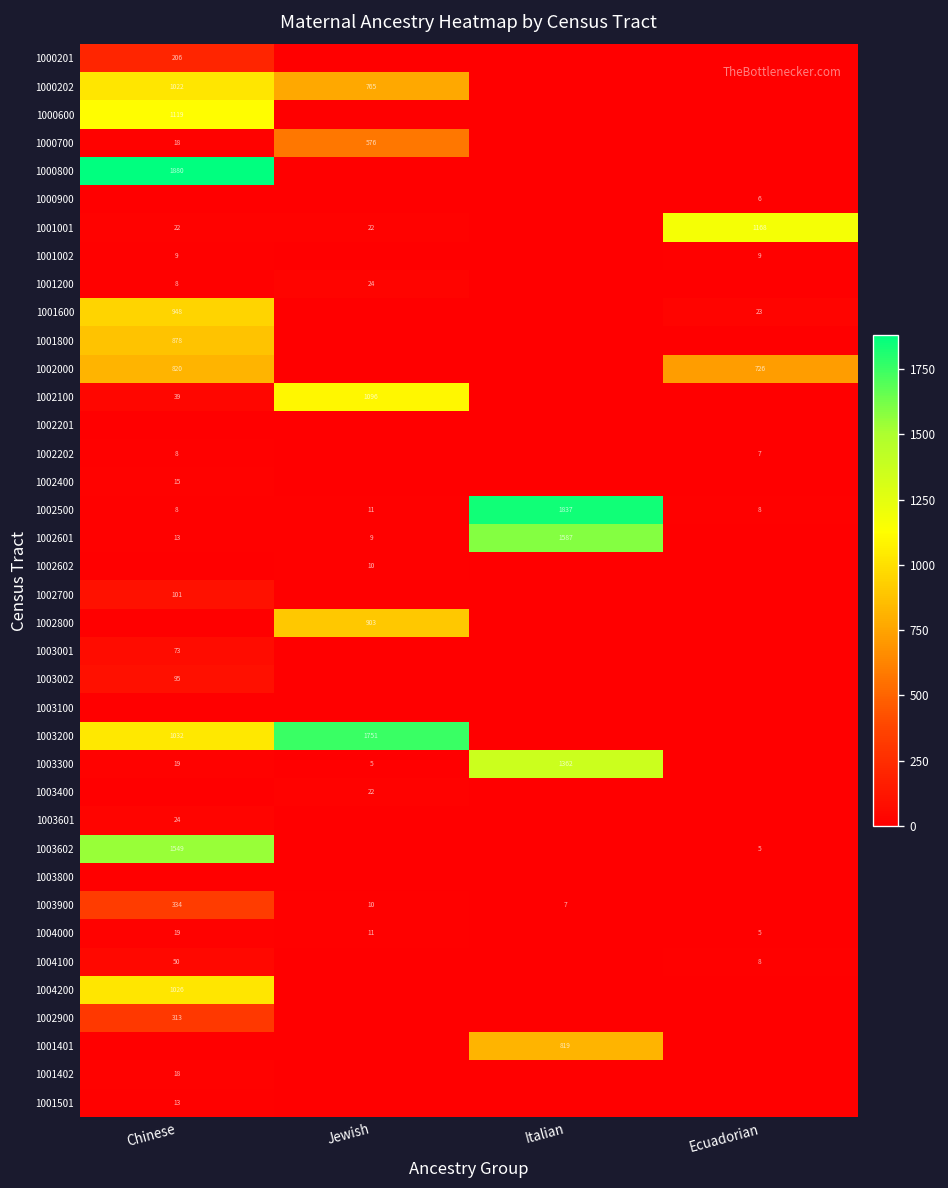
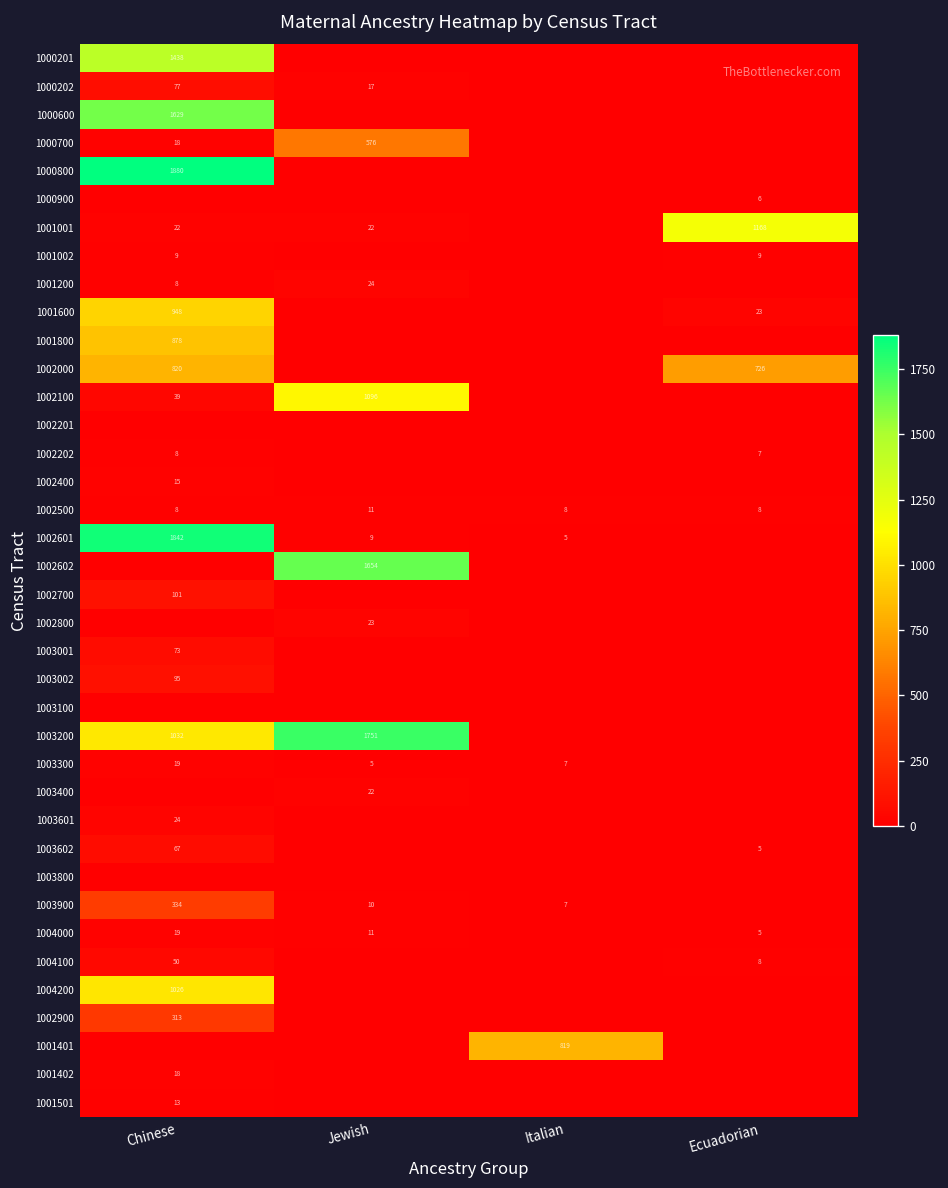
1000201, Chinese: 206 -> 1438
1000202, Chinese: 1022 -> 77
1000202, Jewish: 765 -> 17
1000600, Chinese: 1119 -> 1629
1002500, Italian: 1837 -> 8
1002601, Chinese: 13 -> 1842
1002601, Italian: 1587 -> 5
1002602, Jewish: 10 -> 1654
1002800, Jewish: 903 -> 23
1003300, Italian: 1362 -> 7
1003602, Chinese: 1549 -> 67
